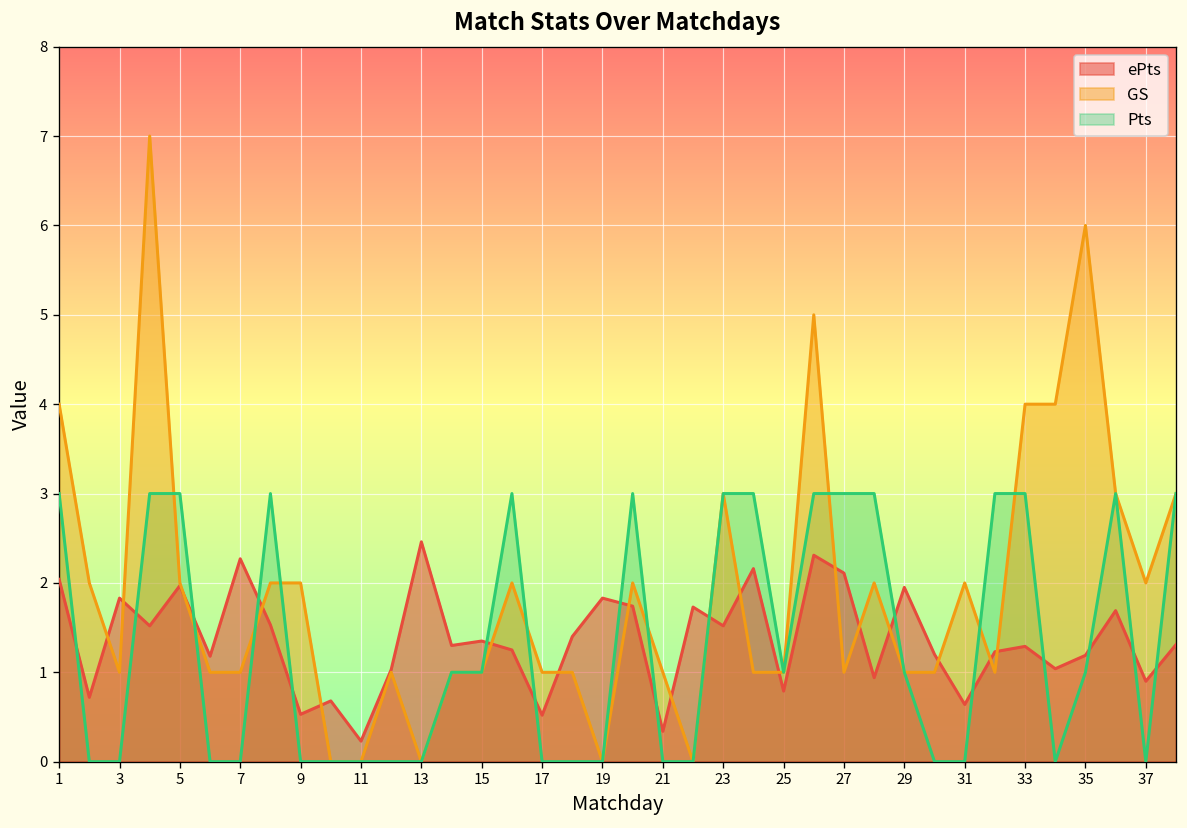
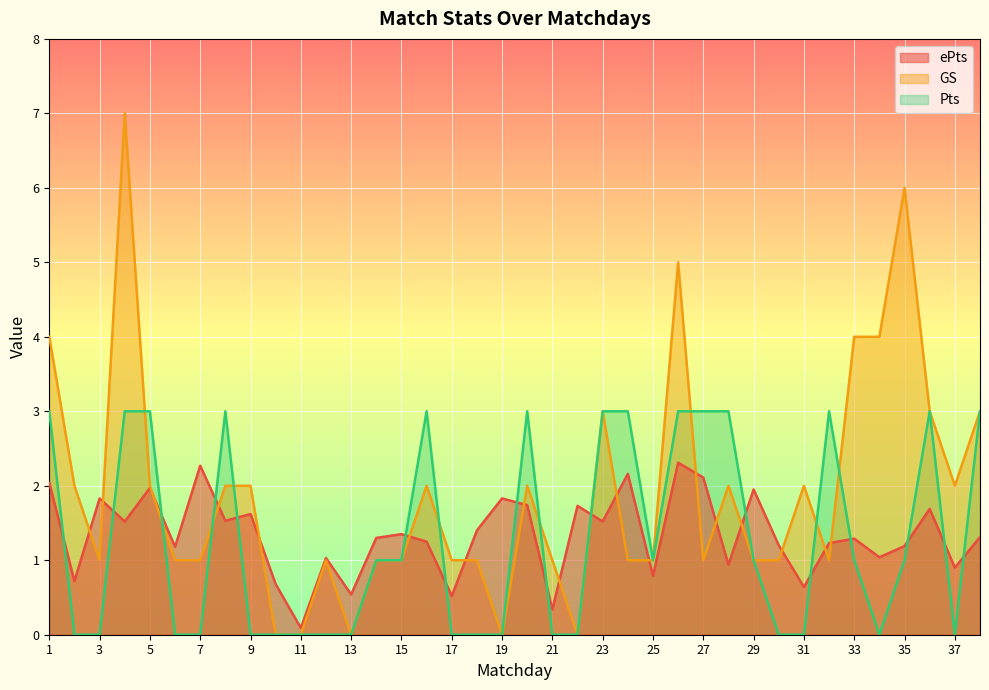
ePts, 9: 0.5 -> 1.6
ePts, 11: 0.2 -> 0.1
ePts, 13: 2.5 -> 0.5
Pts, 33: 3 -> 1
